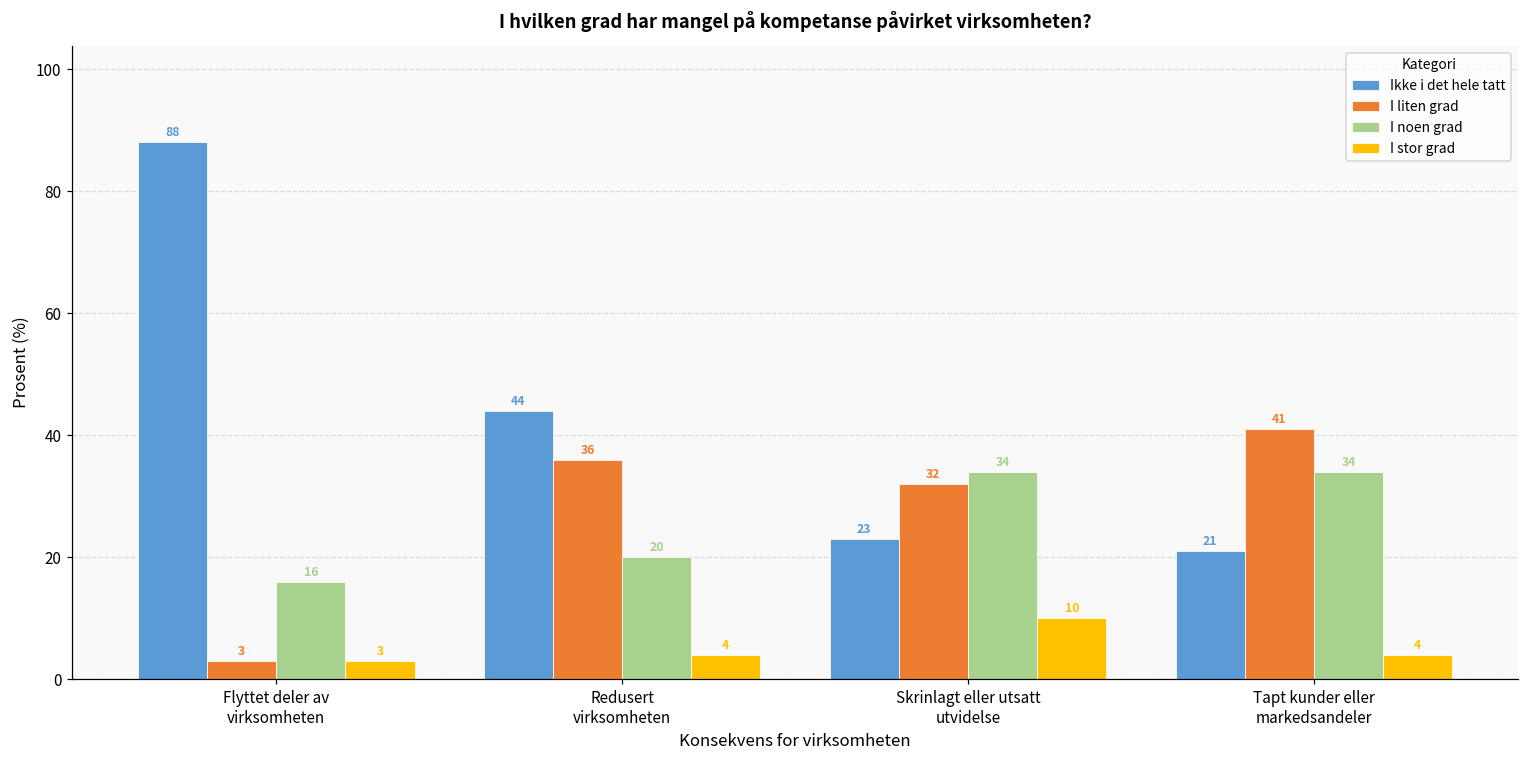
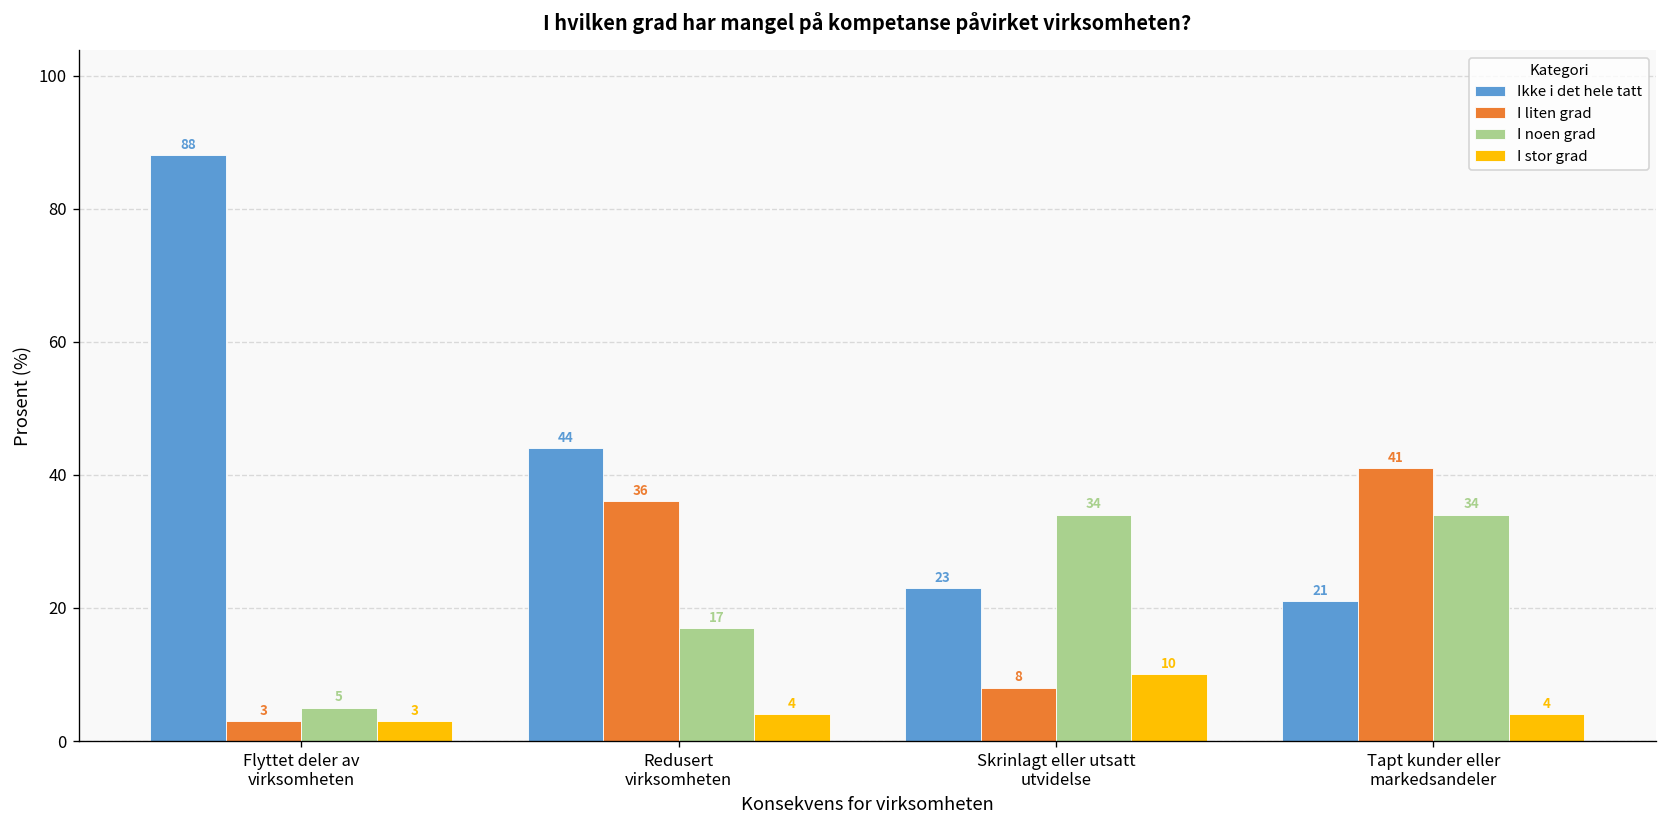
I noen grad, Flyttet deler av virksomheten: 16 -> 5
I noen grad, Redusert virksomheten: 20 -> 17
I liten grad, Skrinlagt eller utsatt utvidelse: 32 -> 8
